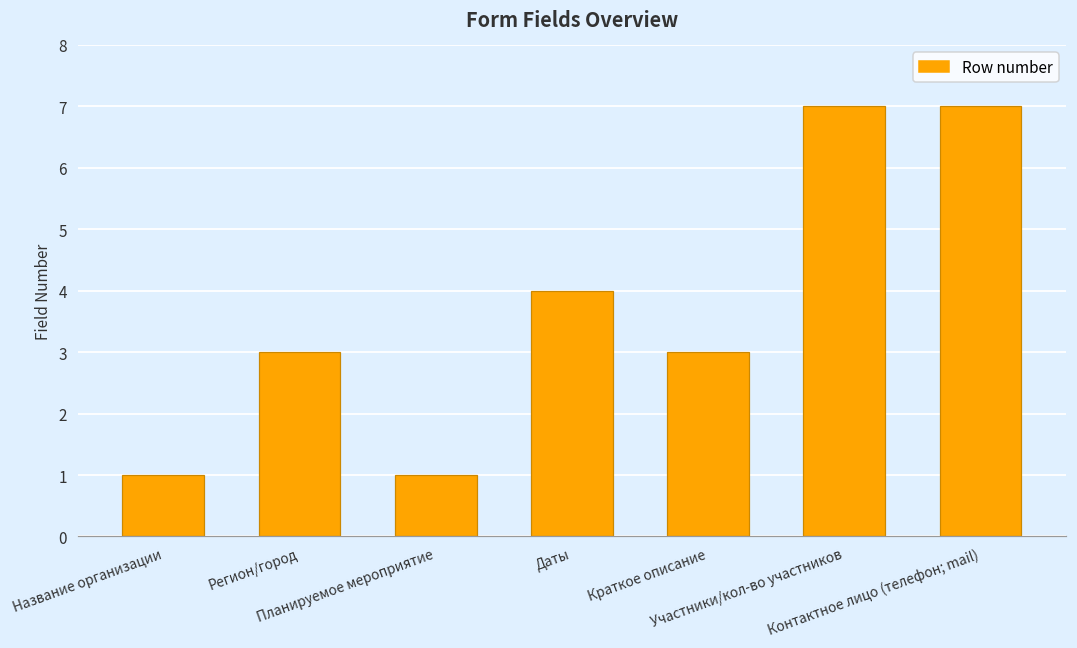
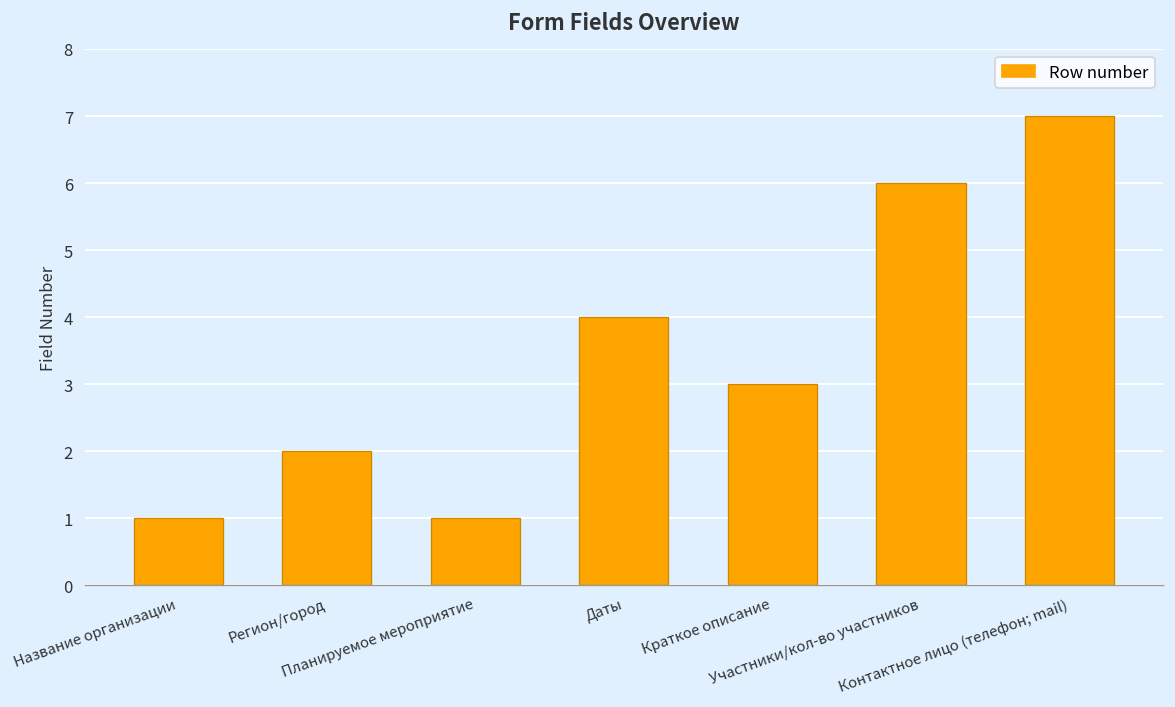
Регион/город: 3 -> 2
Участники/кол-во участников: 7 -> 6
